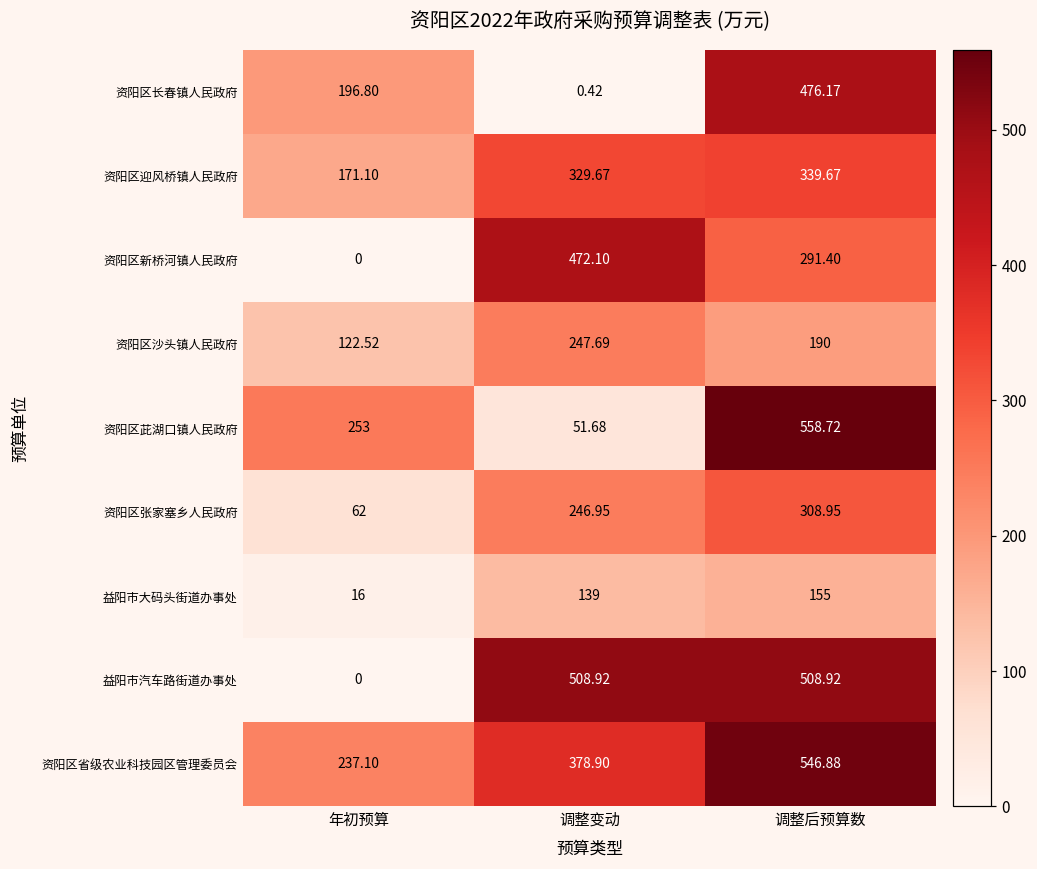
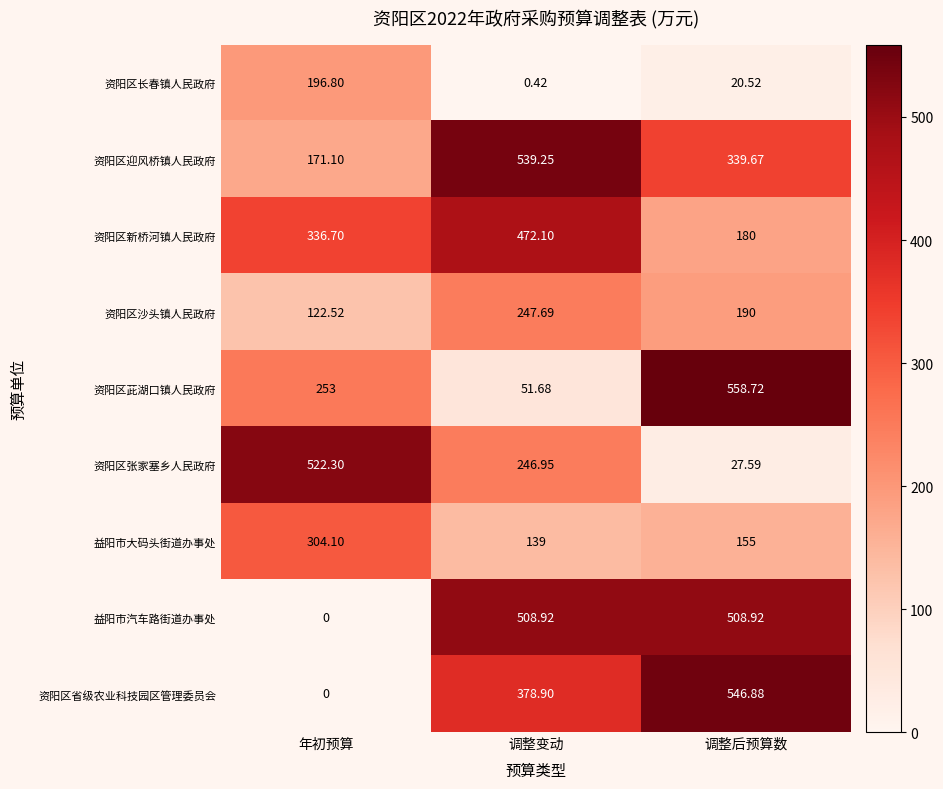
资阳区长春镇人民政府, 调整后预算数: 476.17 -> 20.52
资阳区迎风桥镇人民政府, 调整变动: 329.67 -> 539.25
资阳区新桥河镇人民政府, 年初预算: 0 -> 336.70
资阳区新桥河镇人民政府, 调整后预算数: 291.40 -> 180
资阳区张家塞乡人民政府, 年初预算: 62 -> 522.30
资阳区张家塞乡人民政府, 调整后预算数: 308.95 -> 27.59
益阳市大码头街道办事处, 年初预算: 16 -> 304.10
资阳区省级农业科技园区管理委员会, 年初预算: 237.10 -> 0
